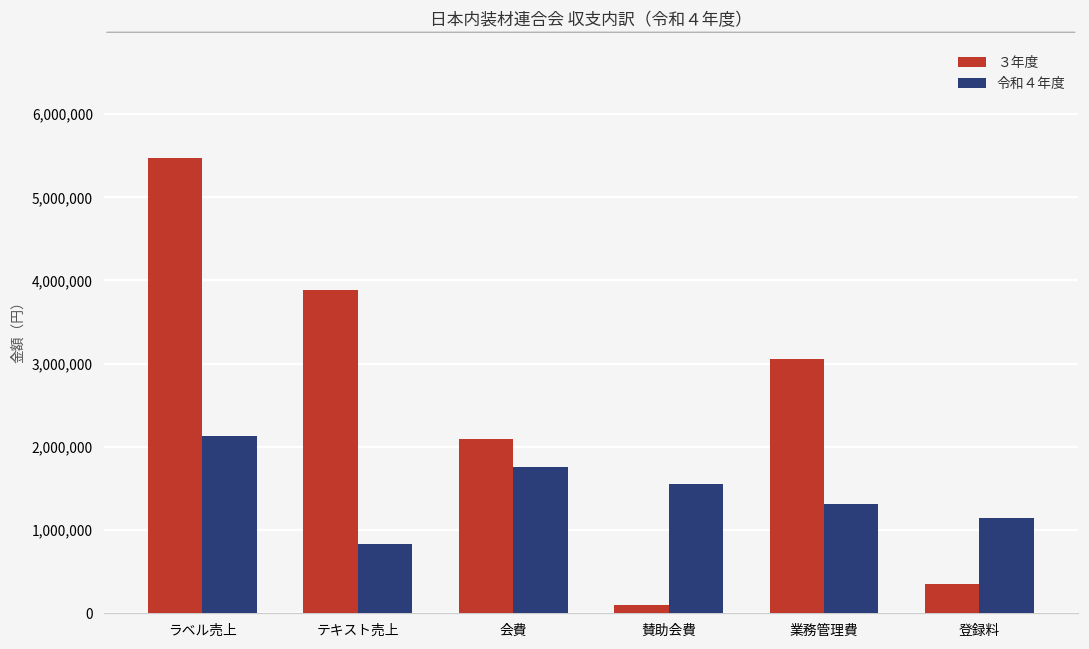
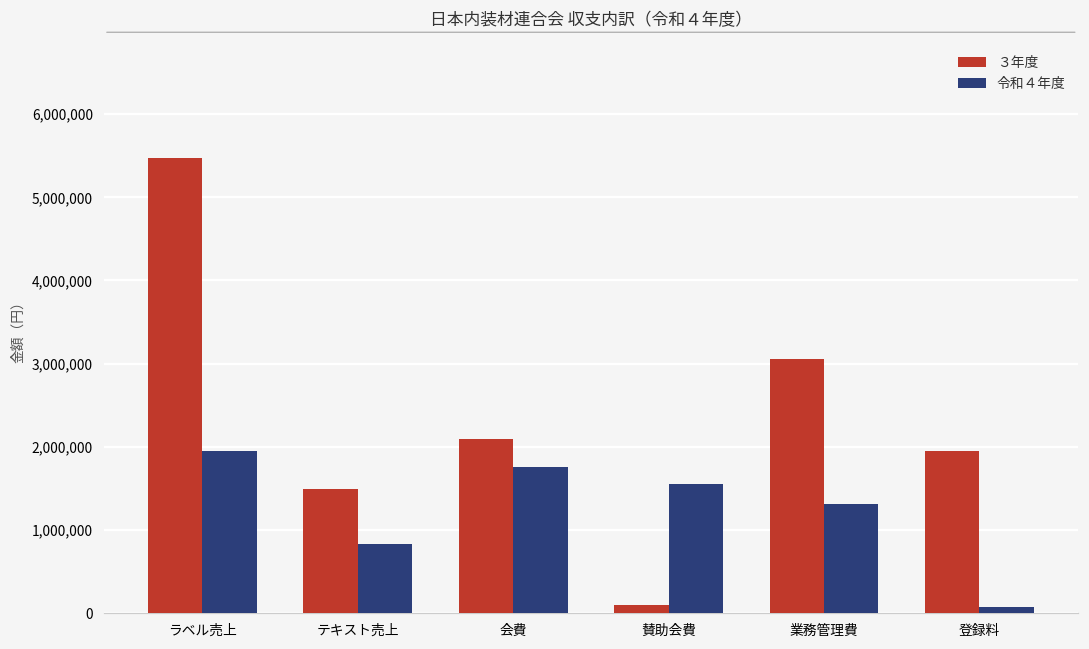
令和４年度, ラベル売上: 2,100,000 -> 1,900,000
３年度, テキスト売上: 3,900,000 -> 1,500,000
３年度, 登録料: 400,000 -> 1,900,000
令和４年度, 登録料: 1,100,000 -> 100,000
